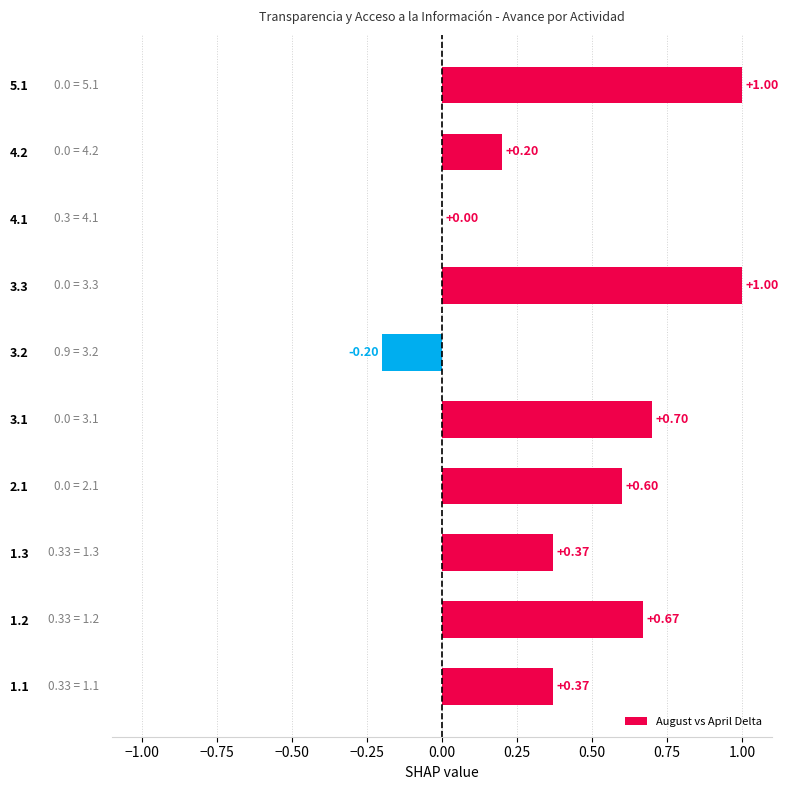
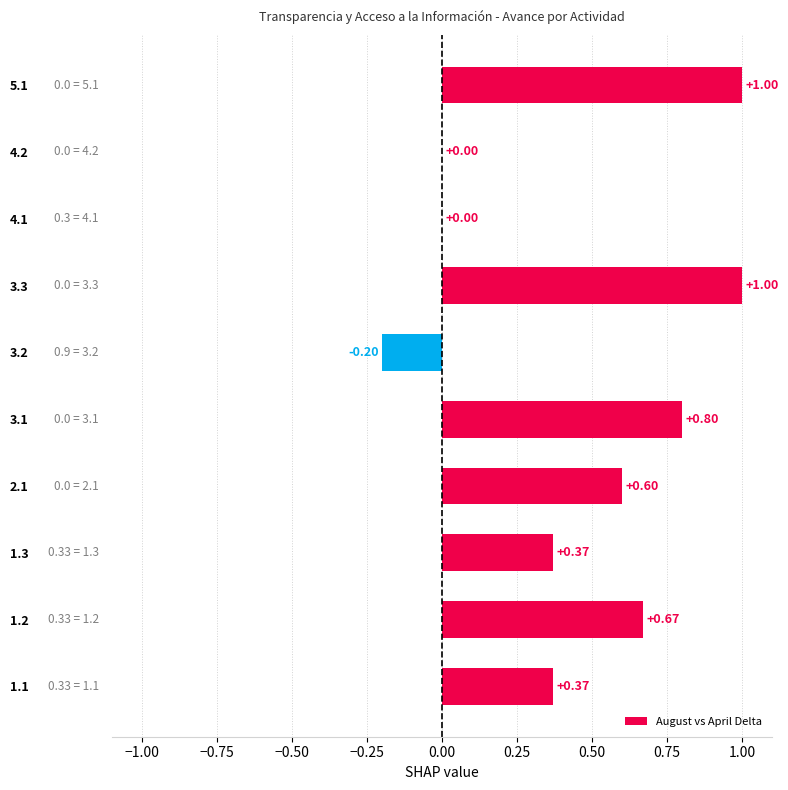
4.2: +0.20 -> +0.00
3.1: +0.70 -> +0.80
